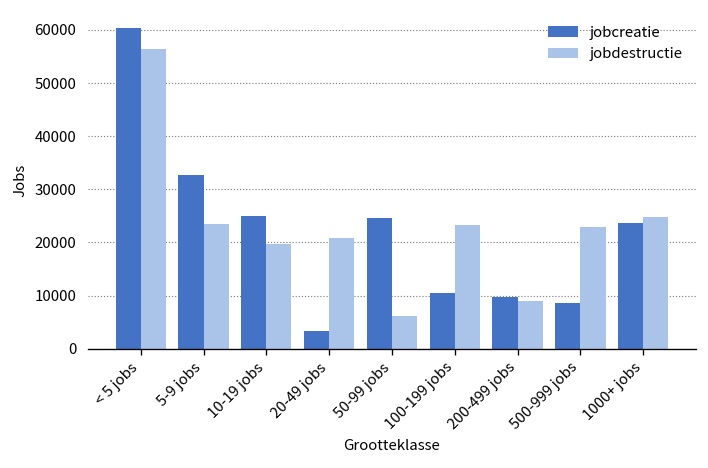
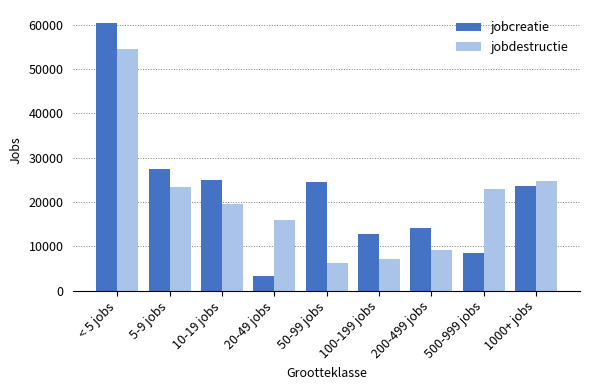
jobdestructie, < 5 jobs: 56000 -> 54000
jobcreatie, 5-9 jobs: 33000 -> 28000
jobdestructie, 20-49 jobs: 21000 -> 16000
jobcreatie, 100-199 jobs: 10000 -> 13000
jobdestructie, 100-199 jobs: 23000 -> 7000
jobcreatie, 200-499 jobs: 10000 -> 14000
